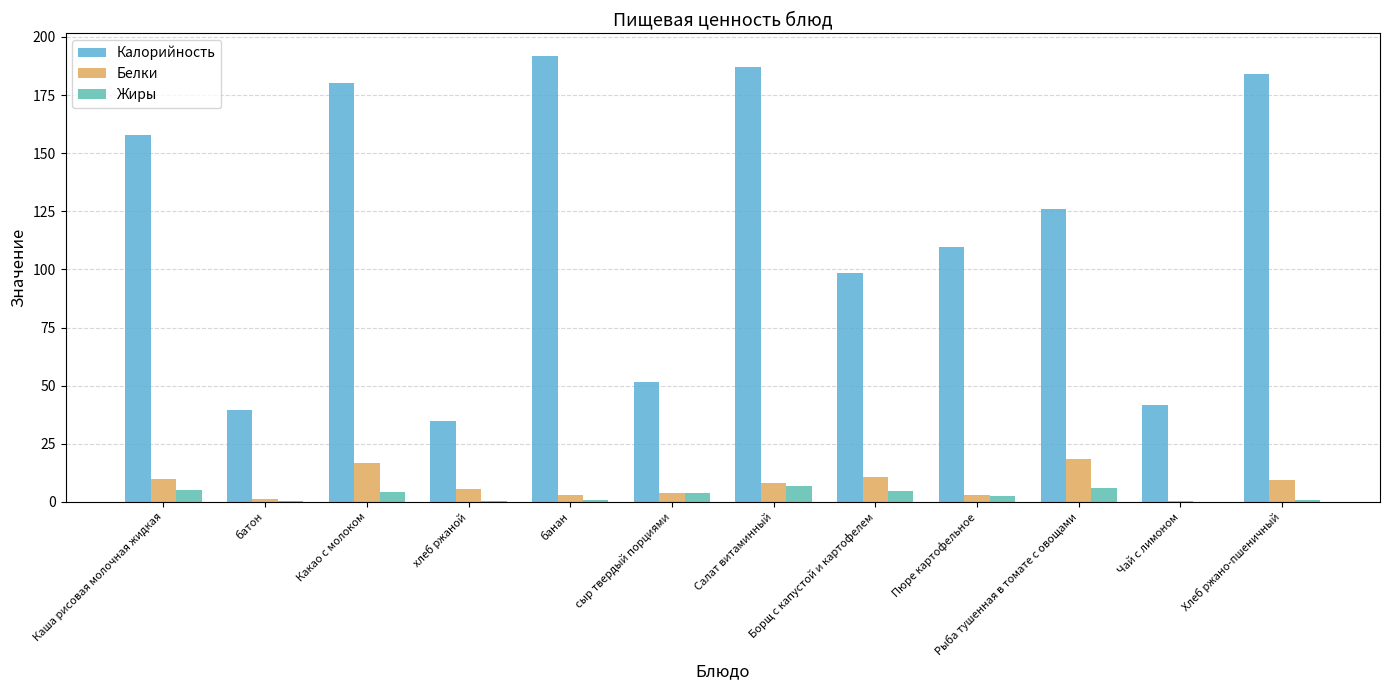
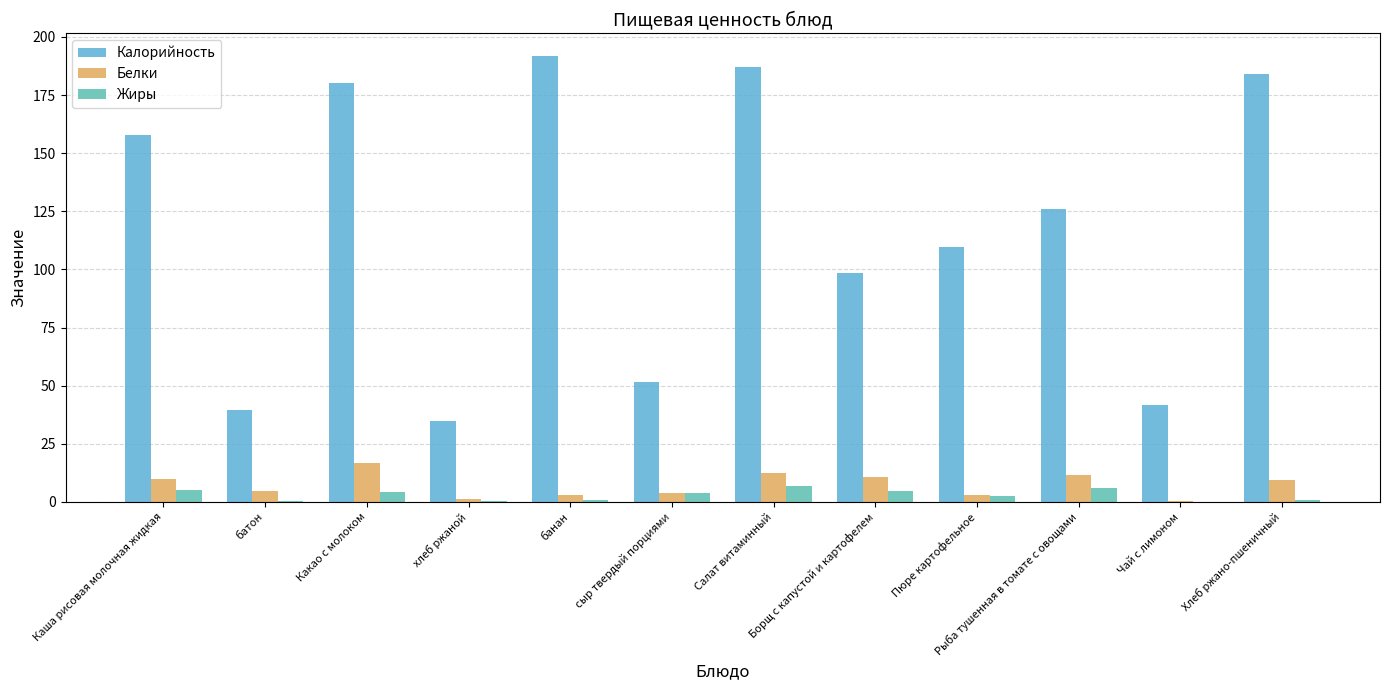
Белки, батон: 1 -> 5
Белки, хлеб ржаной: 6 -> 1
Белки, Салат витаминный: 8 -> 12
Белки, Рыба тушенная в томате с овощами: 18 -> 12
